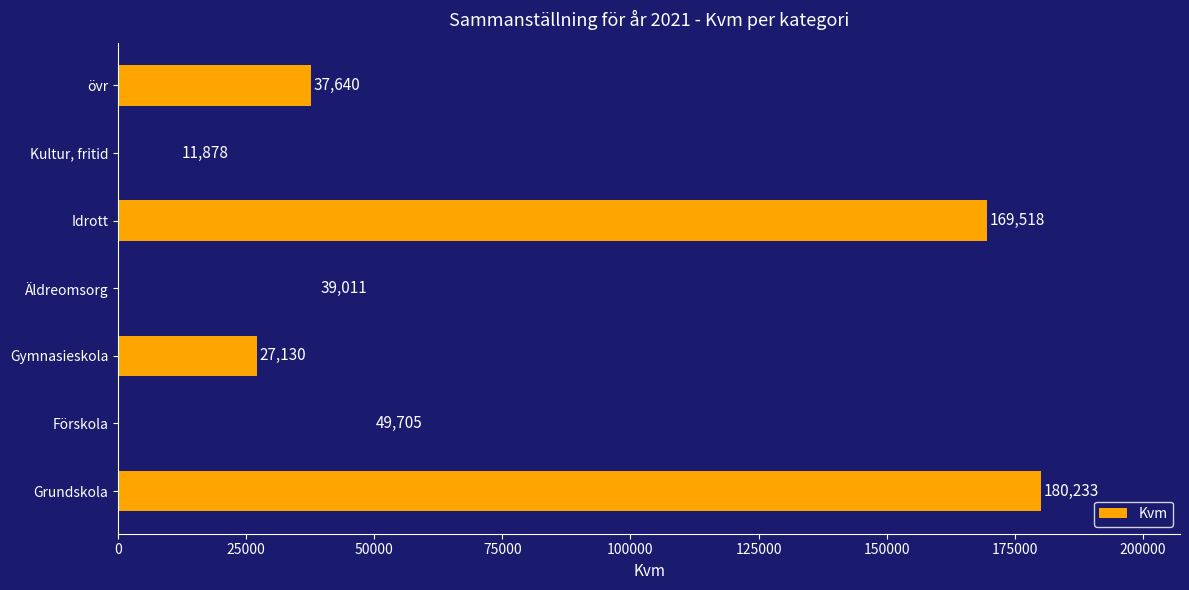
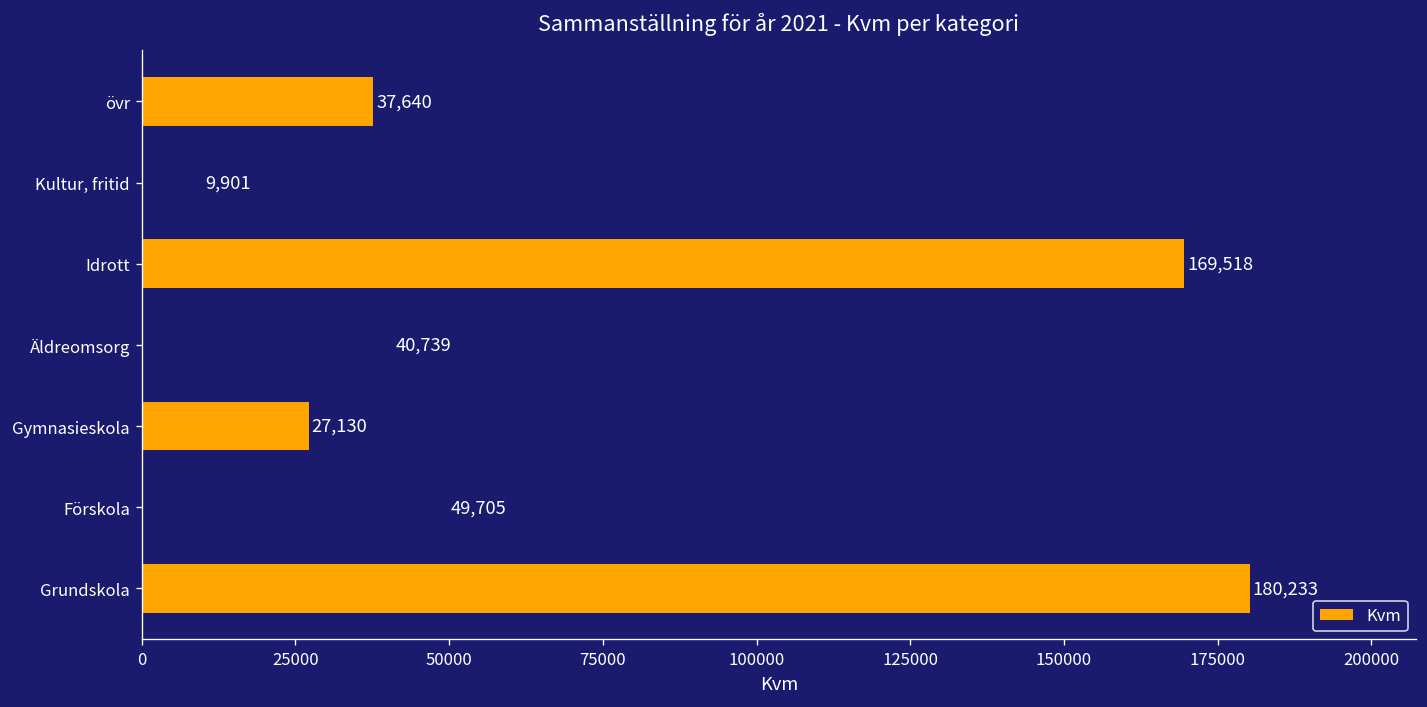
Kultur, fritid: 11,878 -> 9,901
Äldreomsorg: 39,011 -> 40,739
